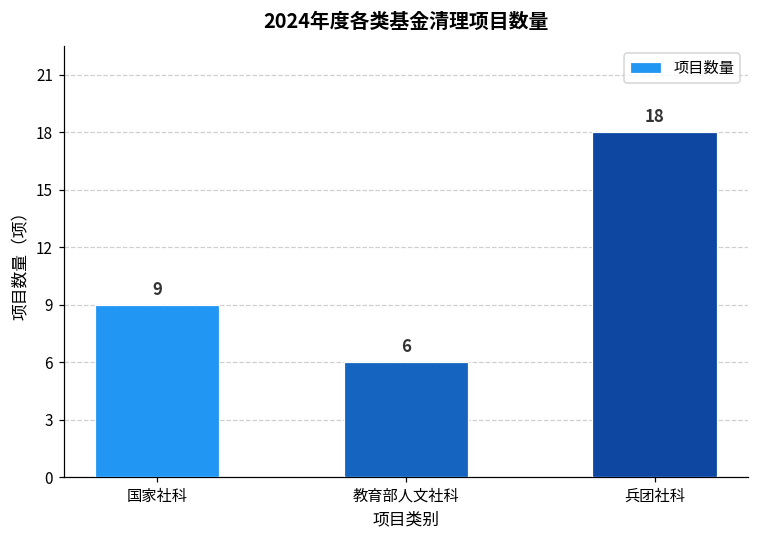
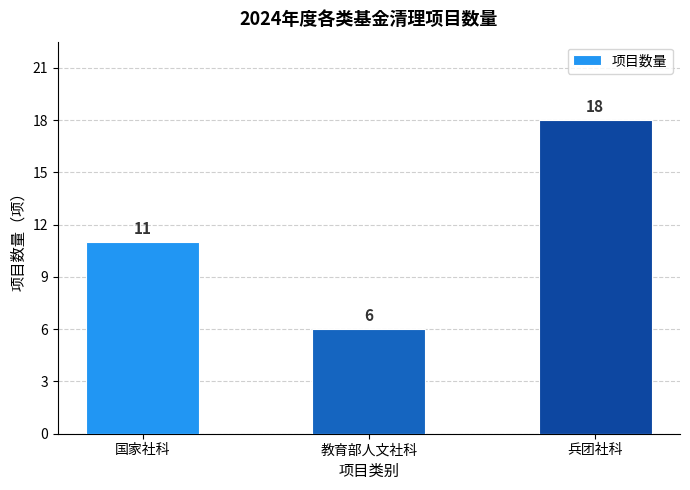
国家社科: 9 -> 11
